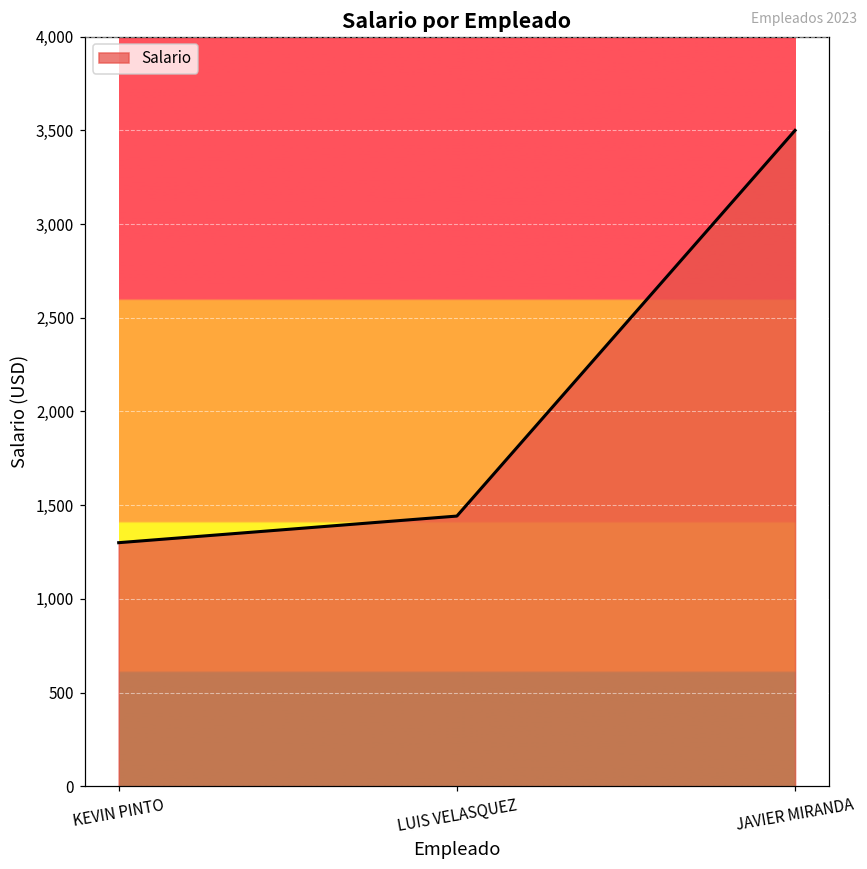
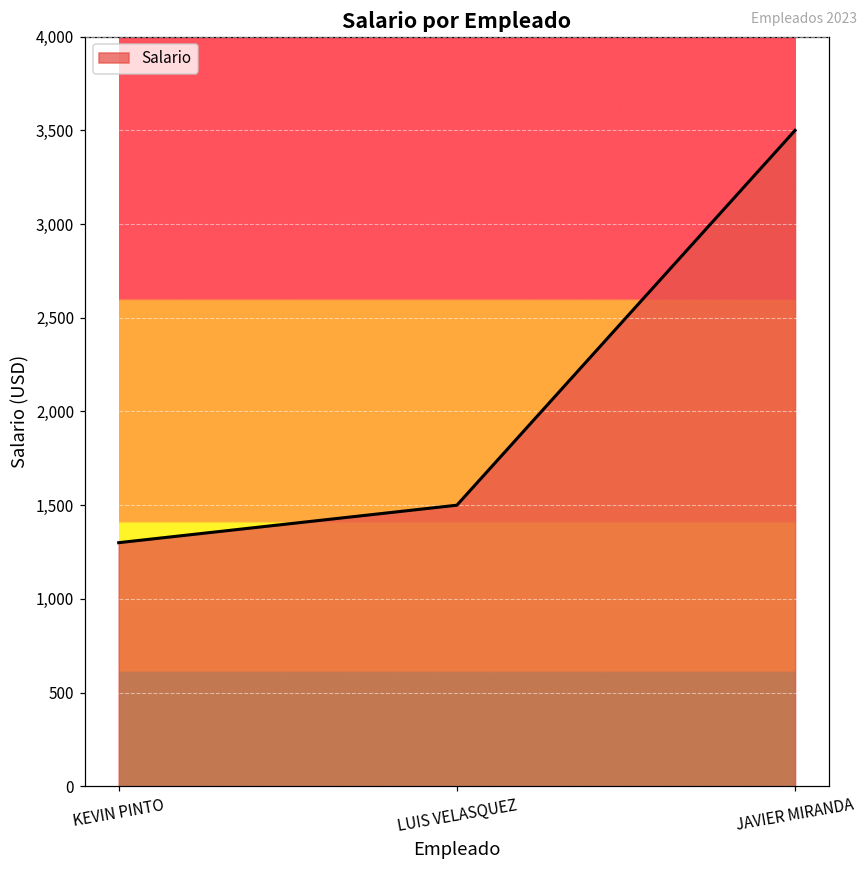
LUIS VELASQUEZ: 1,440 -> 1,500
